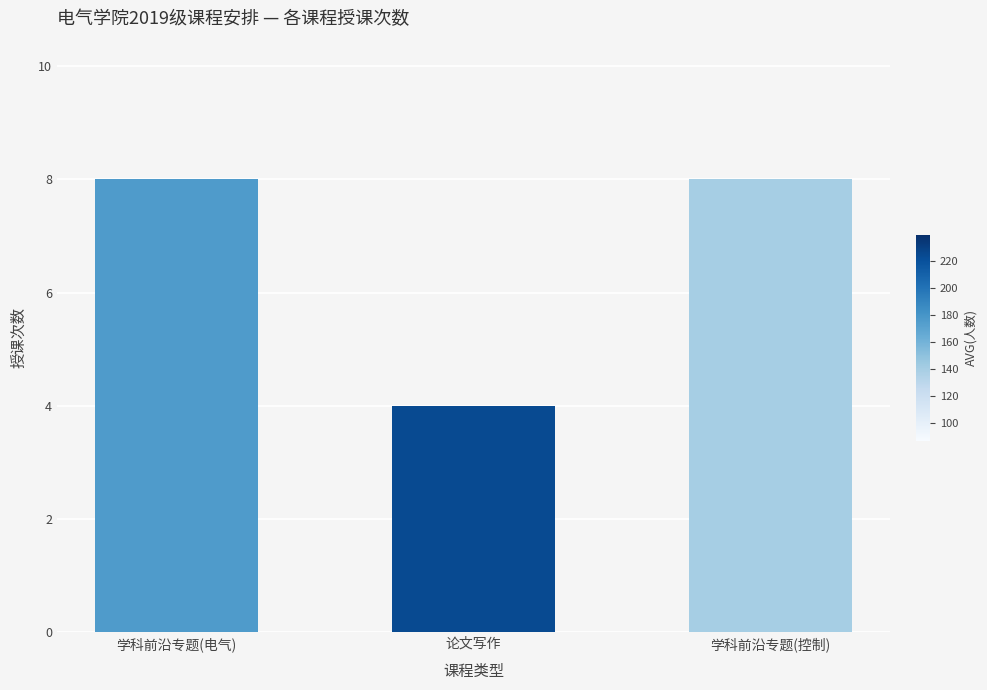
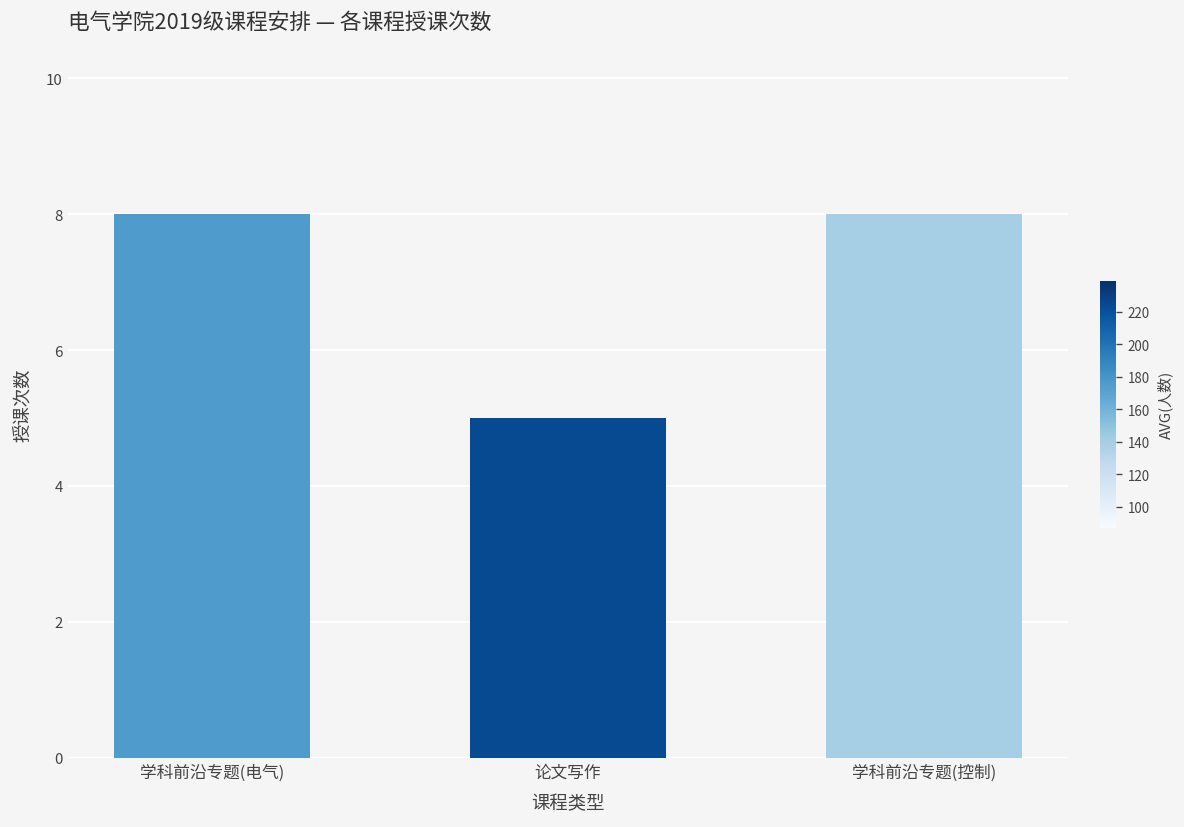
论文写作: 4 -> 5
